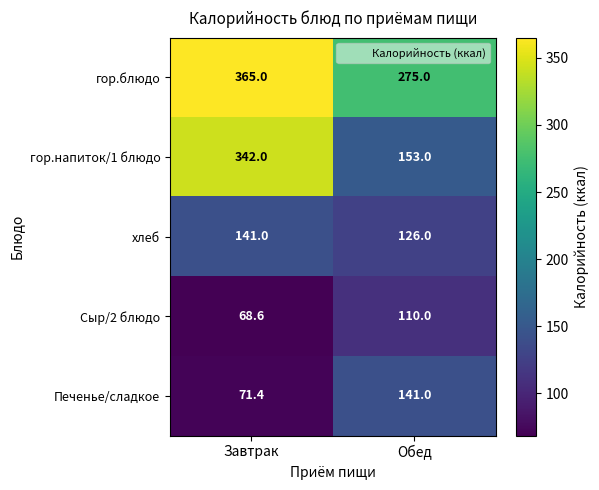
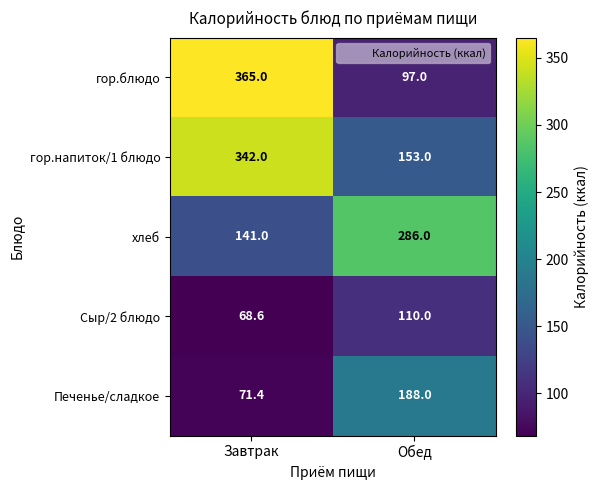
гор.блюдо, Обед: 275.0 -> 97.0
хлеб, Обед: 126.0 -> 286.0
Печенье/сладкое, Обед: 141.0 -> 188.0
